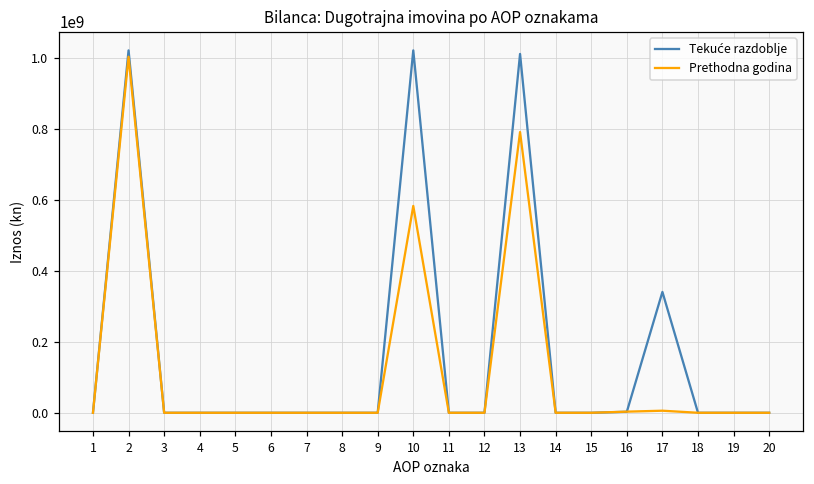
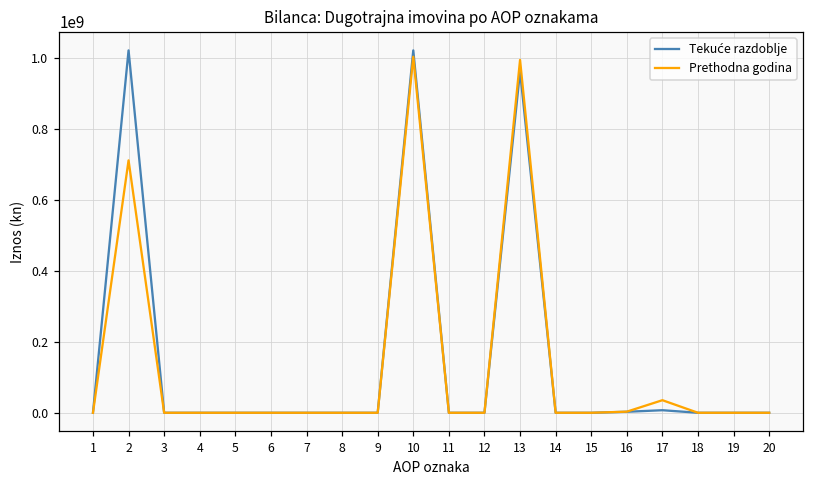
Prethodna godina, 2: 1000000000 -> 710000000
Prethodna godina, 10: 580000000 -> 1000000000
Tekuće razdoblje, 13: 1010000000 -> 960000000
Prethodna godina, 13: 790000000 -> 990000000
Tekuće razdoblje, 17: 340000000 -> 10000000
Prethodna godina, 17: 10000000 -> 40000000
